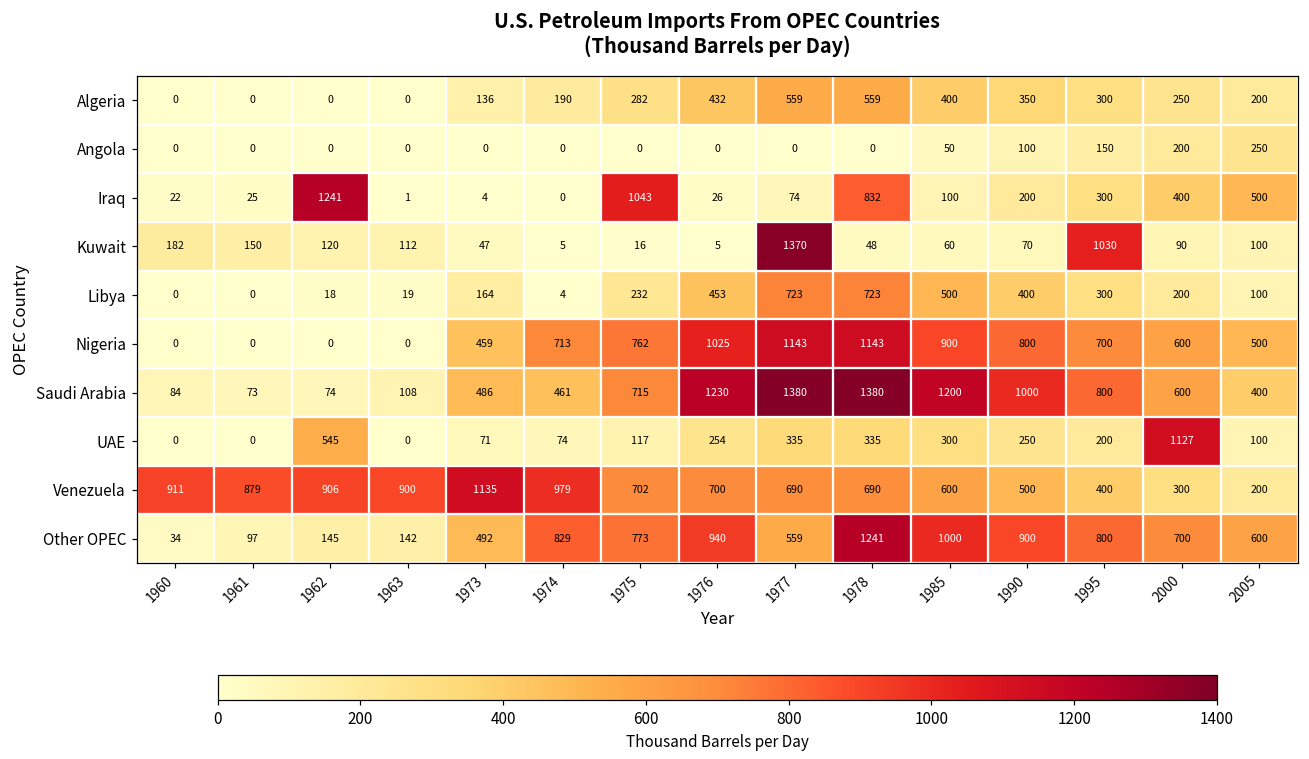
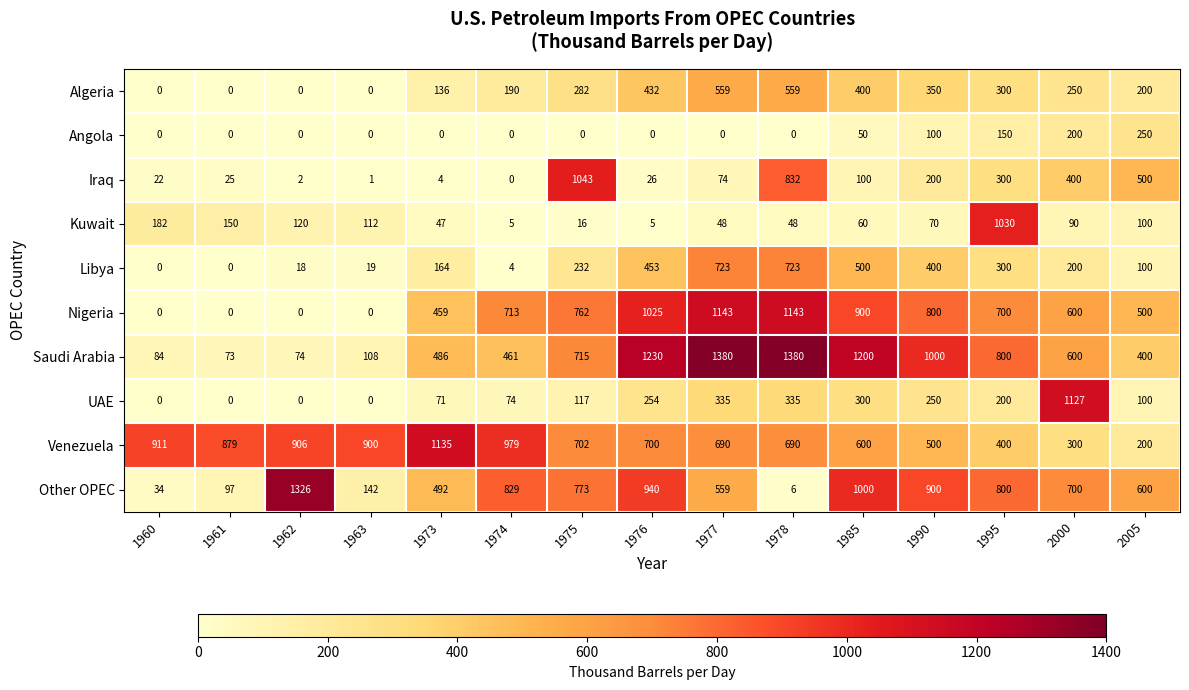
Iraq, 1962: 1241 -> 2
Kuwait, 1977: 1370 -> 48
UAE, 1962: 545 -> 0
Other OPEC, 1962: 145 -> 1326
Other OPEC, 1978: 1241 -> 6
